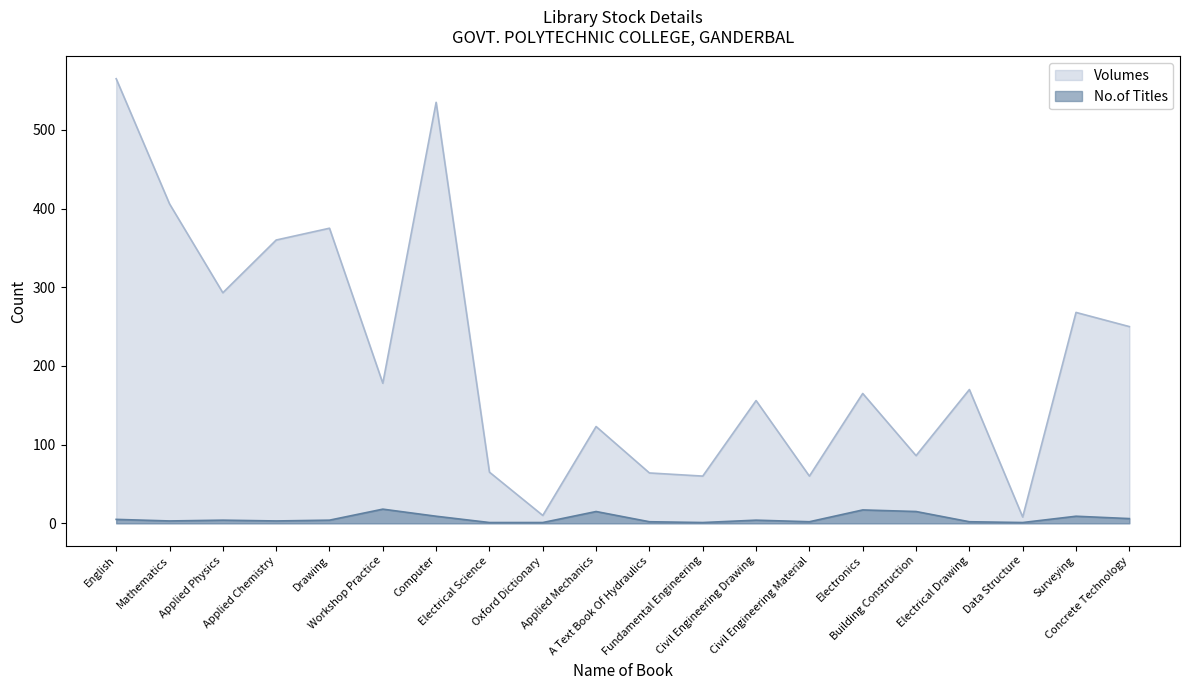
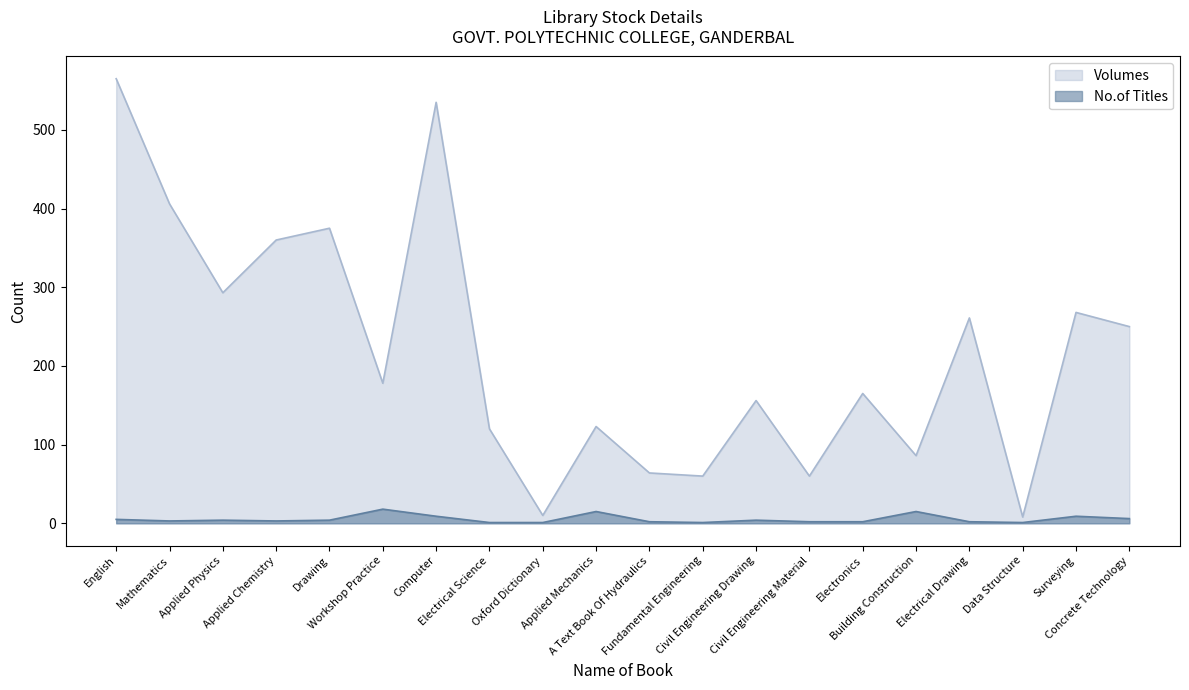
Volumes, Electrical Science: 70 -> 120
No.of Titles, Electronics: 20 -> 0
Volumes, Electrical Drawing: 170 -> 260
